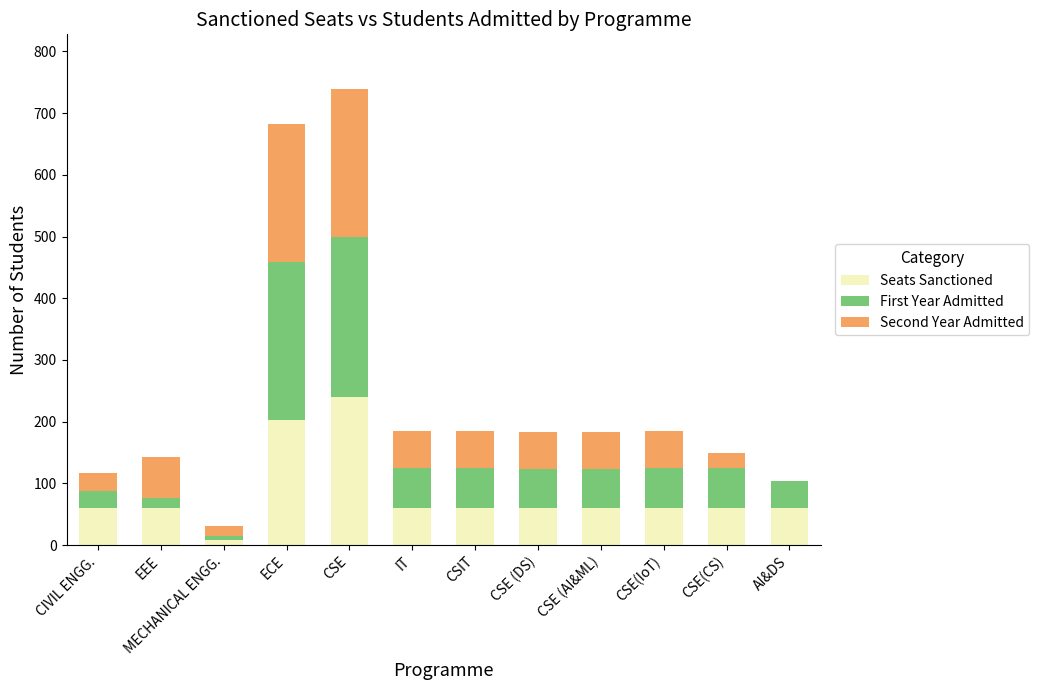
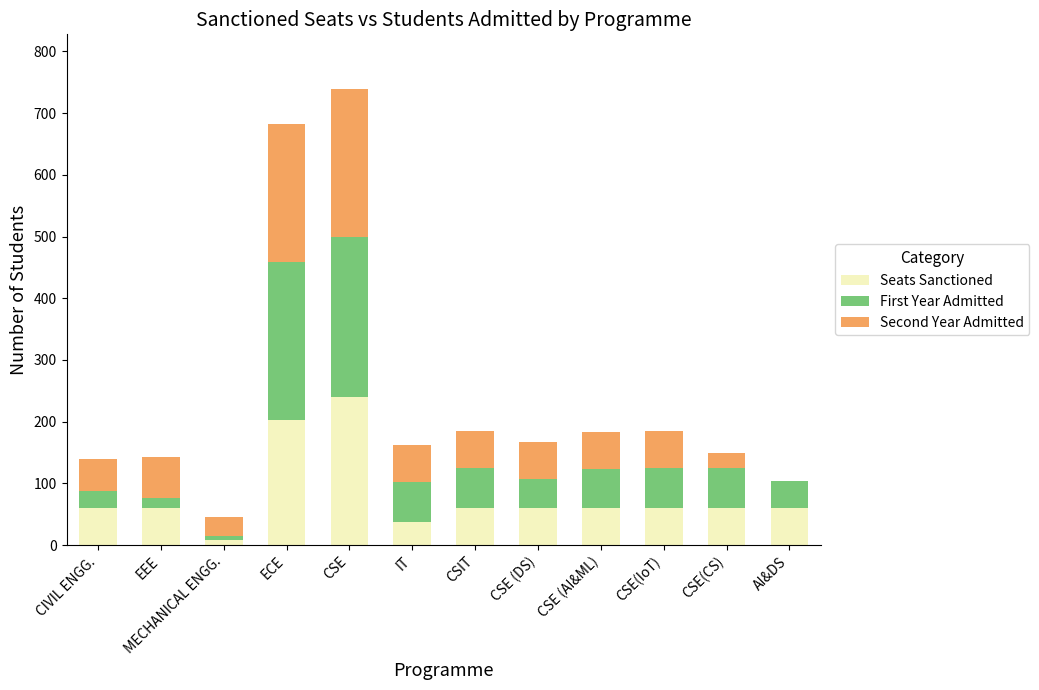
Second Year Admitted, CIVIL ENGG.: 30 -> 50
Second Year Admitted, MECHANICAL ENGG.: 20 -> 30
Seats Sanctioned, IT: 60 -> 40
First Year Admitted, CSE (DS): 60 -> 50
